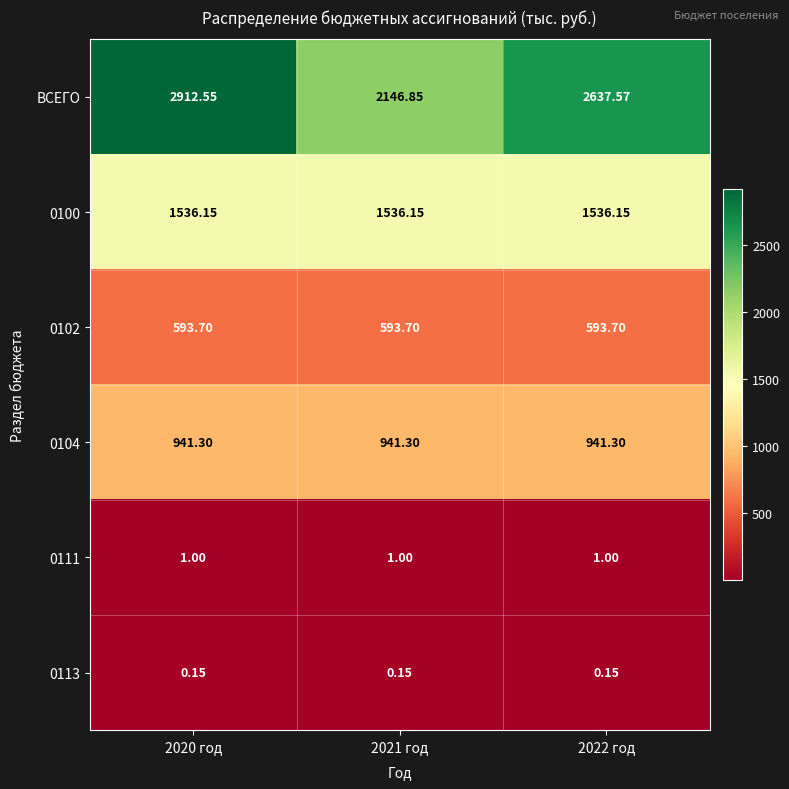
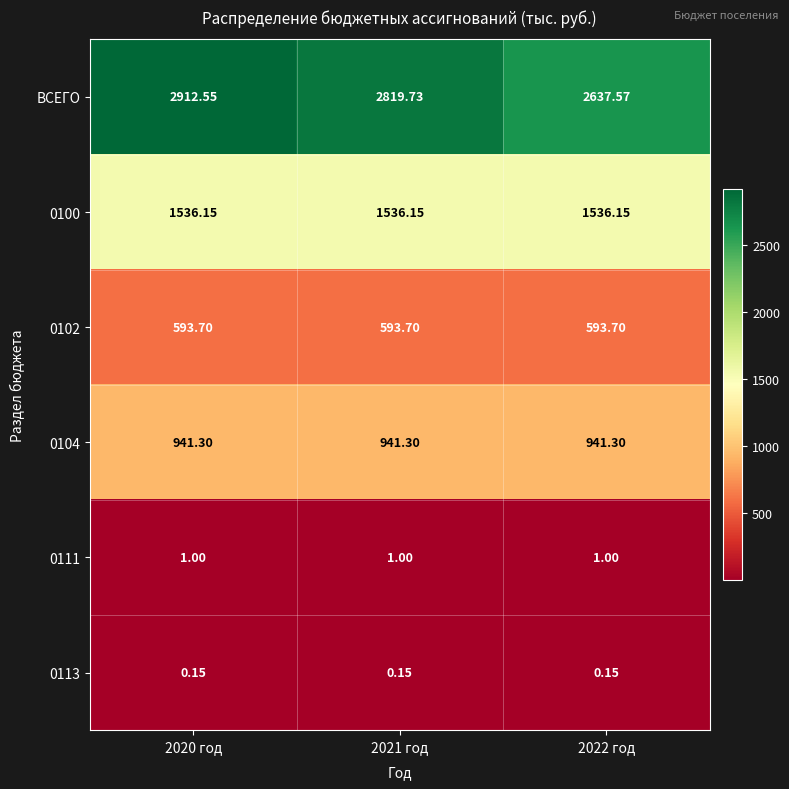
ВСЕГО, 2021 год: 2146.85 -> 2819.73
